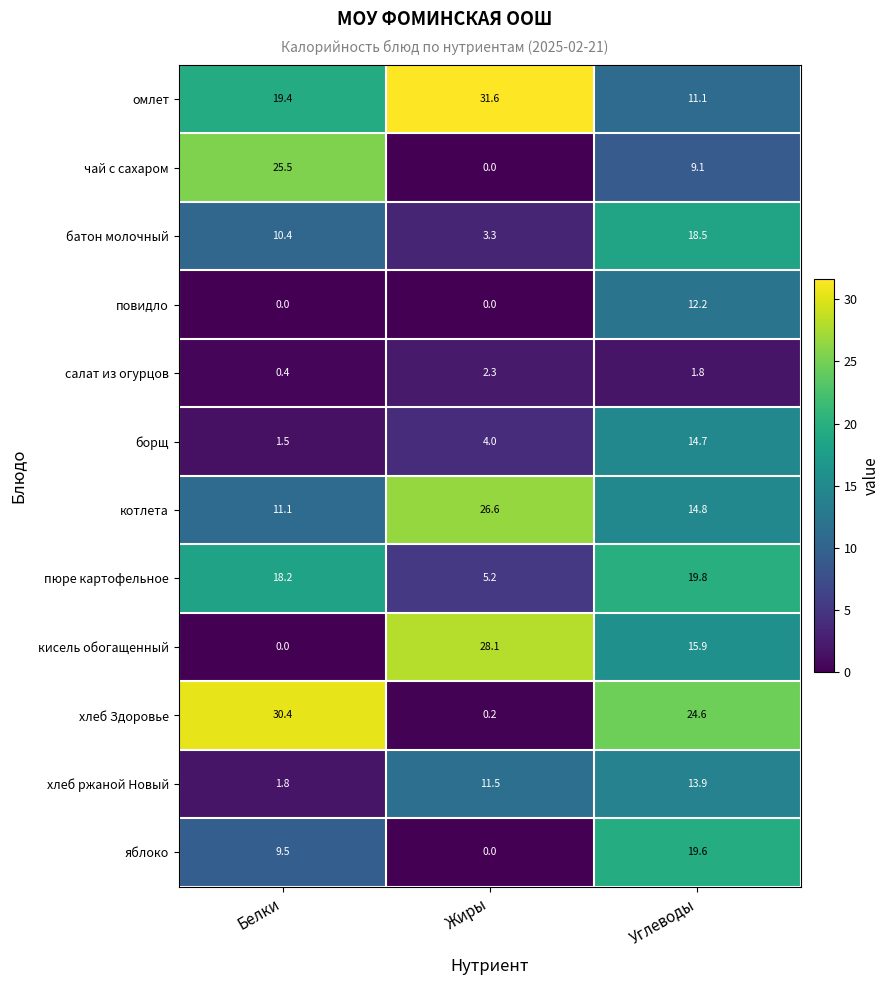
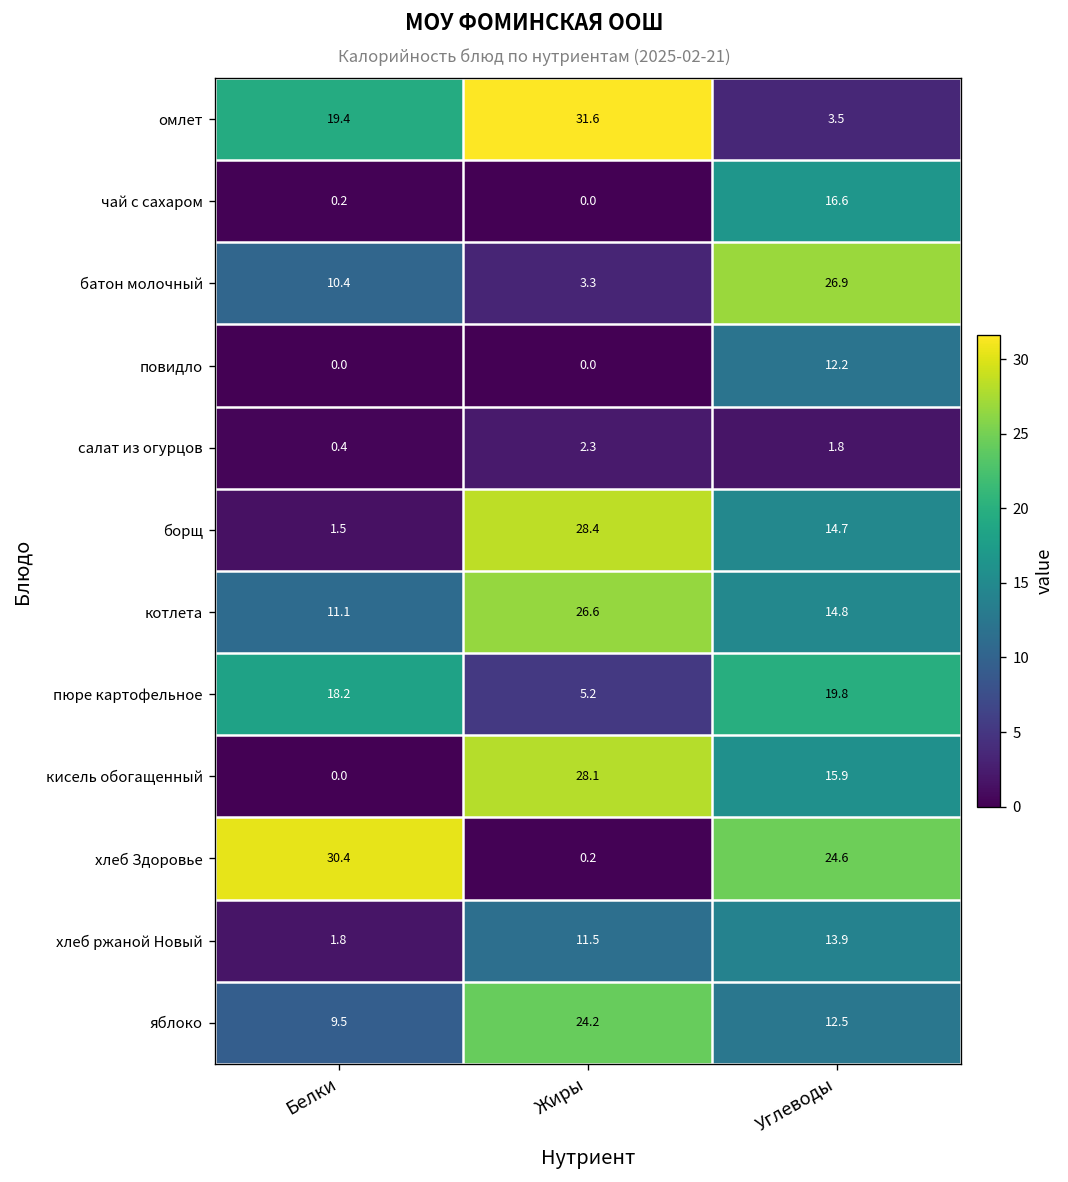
омлет, Углеводы: 11.1 -> 3.5
чай с сахаром, Белки: 25.5 -> 0.2
чай с сахаром, Углеводы: 9.1 -> 16.6
батон молочный, Углеводы: 18.5 -> 26.9
борщ, Жиры: 4.0 -> 28.4
яблоко, Жиры: 0.0 -> 24.2
яблоко, Углеводы: 19.6 -> 12.5
